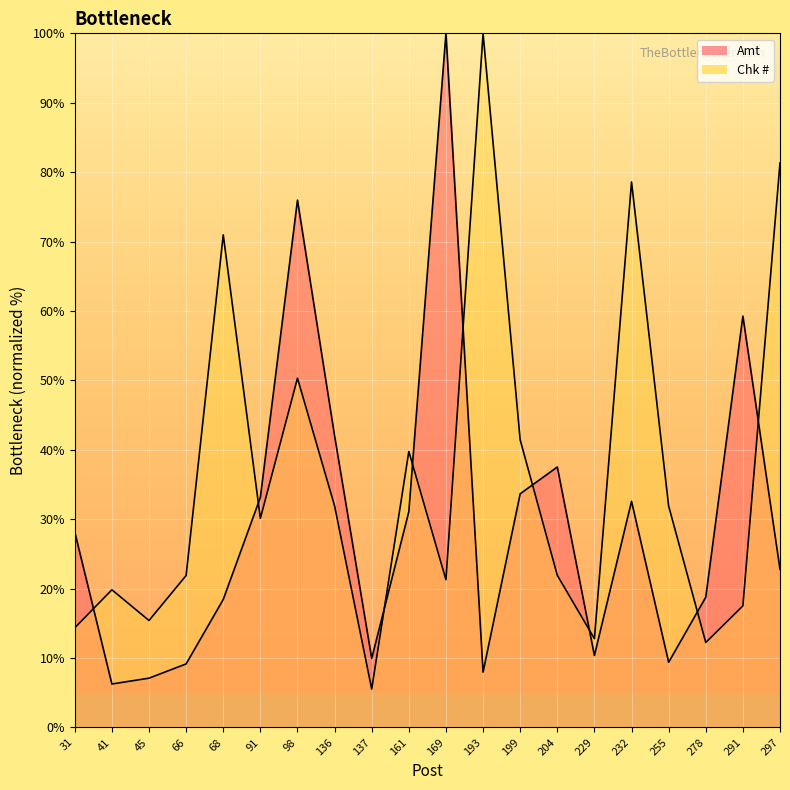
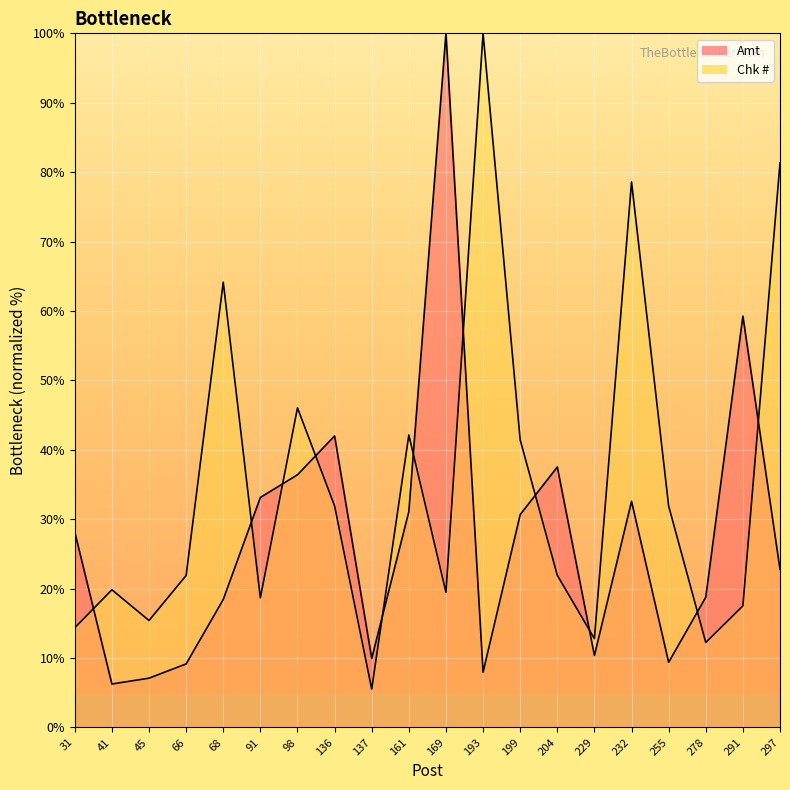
Chk #, 68: 71% -> 64%
Chk #, 91: 30% -> 19%
Amt, 98: 76% -> 36%
Chk #, 98: 50% -> 46%
Chk #, 161: 40% -> 42%
Chk #, 169: 21% -> 19%
Amt, 199: 34% -> 31%
